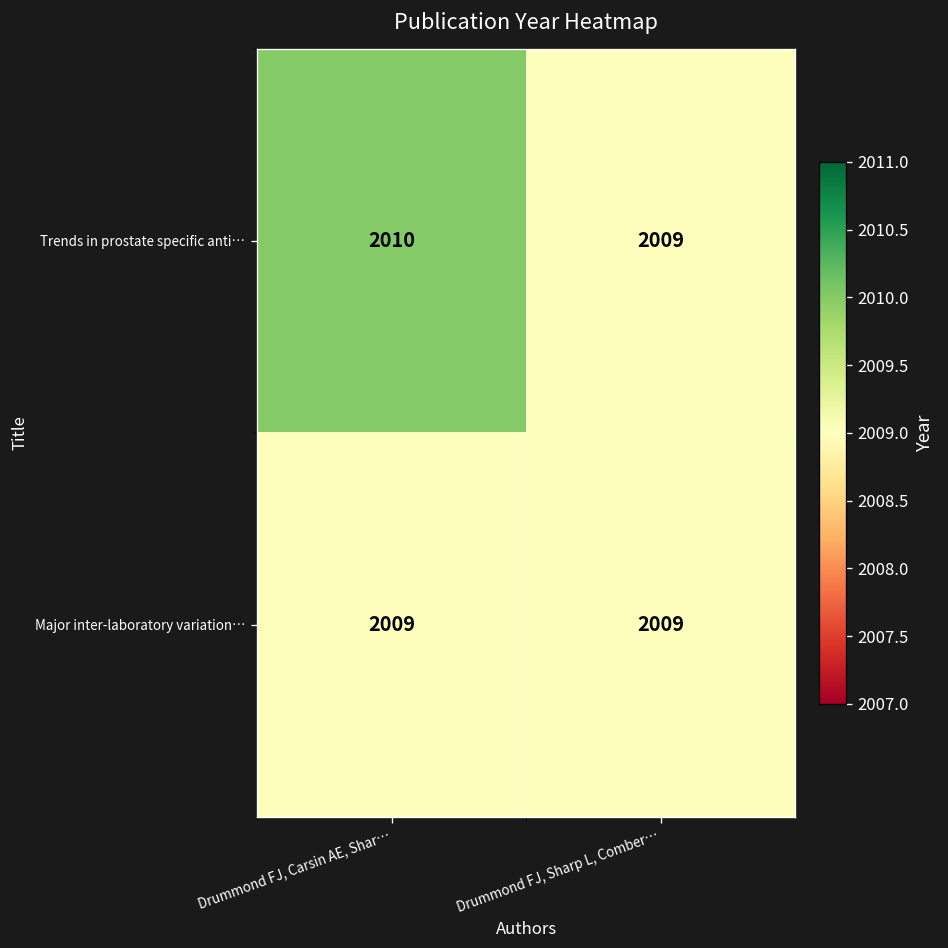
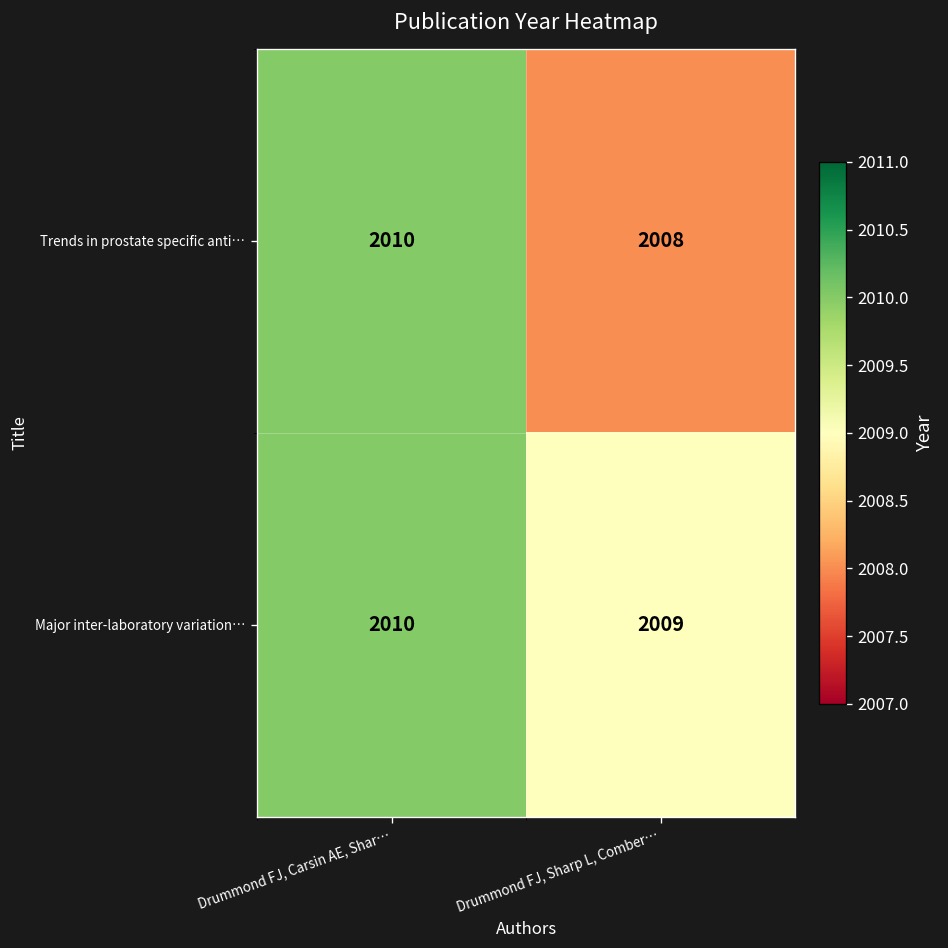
Trends in prostate specific anti…, Drummond FJ, Sharp L, Comber…: 2009 -> 2008
Major inter-laboratory variation…, Drummond FJ, Carsin AE, Shar…: 2009 -> 2010
